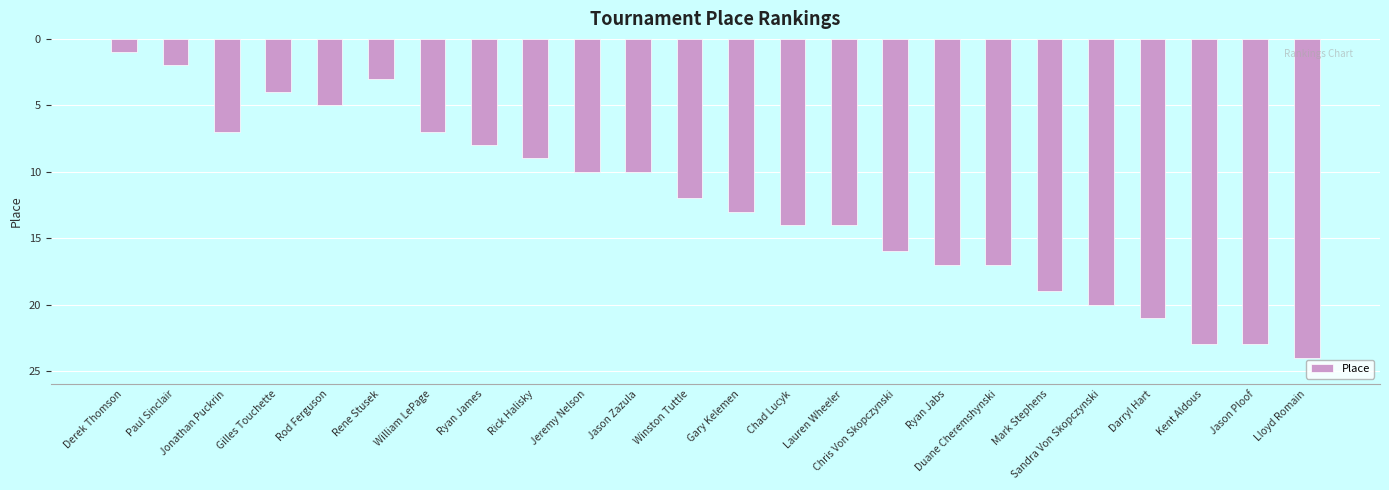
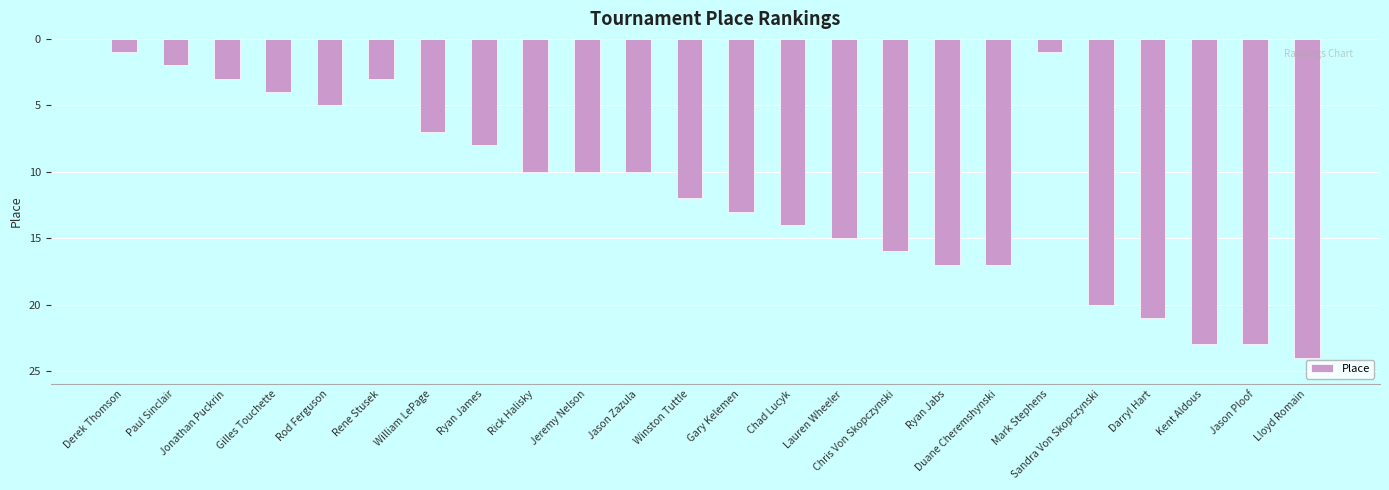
Jonathan Puckrin: 7 -> 3
Rick Halisky: 9 -> 10
Lauren Wheeler: 14 -> 15
Mark Stephens: 19 -> 1
